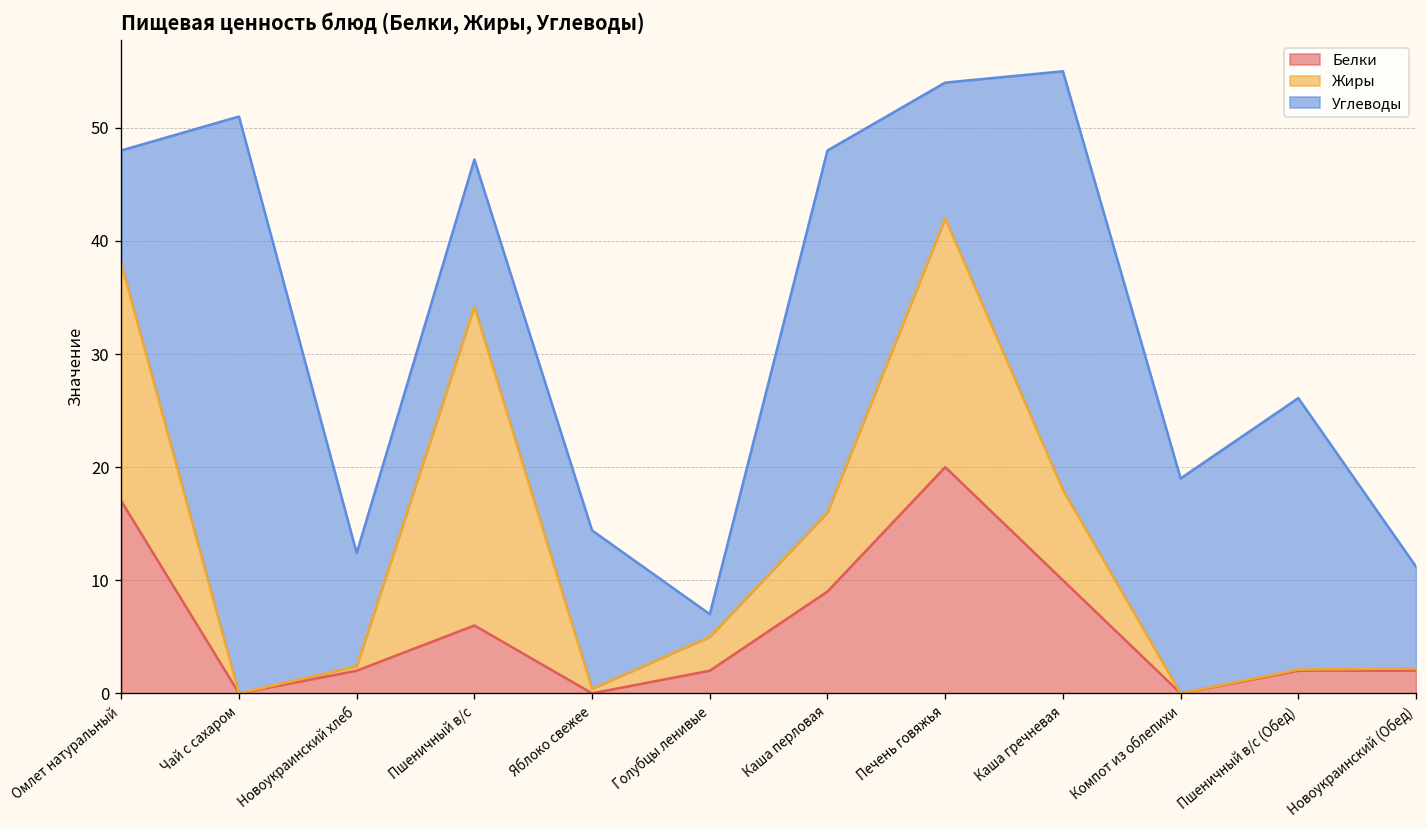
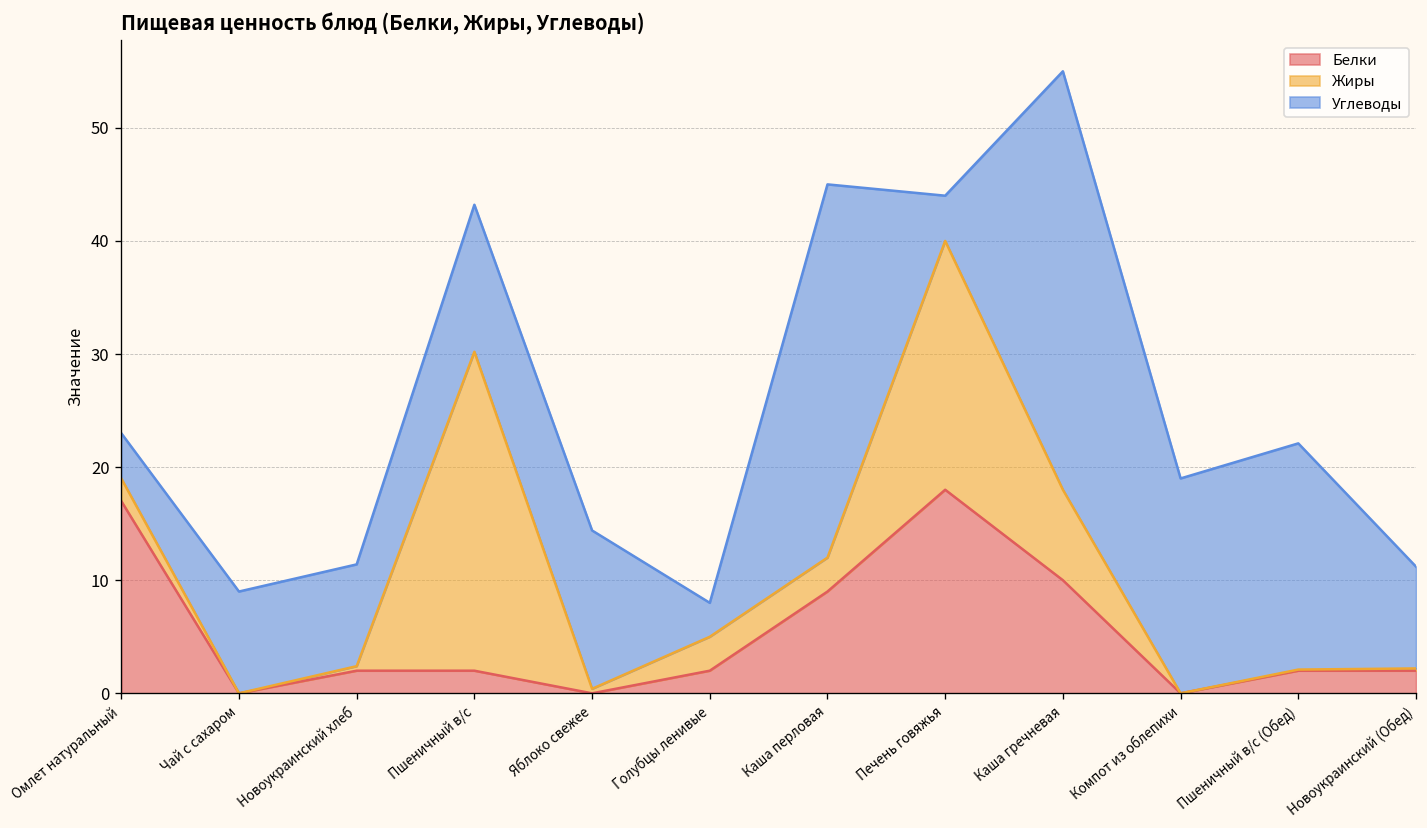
Жиры, Омлет натуральный: 21 -> 2
Углеводы, Омлет натуральный: 10 -> 4
Углеводы, Чай с сахаром: 51 -> 9
Углеводы, Новоукраинский хлеб: 10 -> 9
Белки, Пшеничный в/с: 6 -> 2
Углеводы, Голубцы ленивые: 2 -> 3
Жиры, Каша перловая: 7 -> 3
Углеводы, Каша перловая: 32 -> 33
Белки, Печень говяжья: 20 -> 18
Углеводы, Печень говяжья: 12 -> 4
Углеводы, Пшеничный в/с (Обед): 24 -> 20
